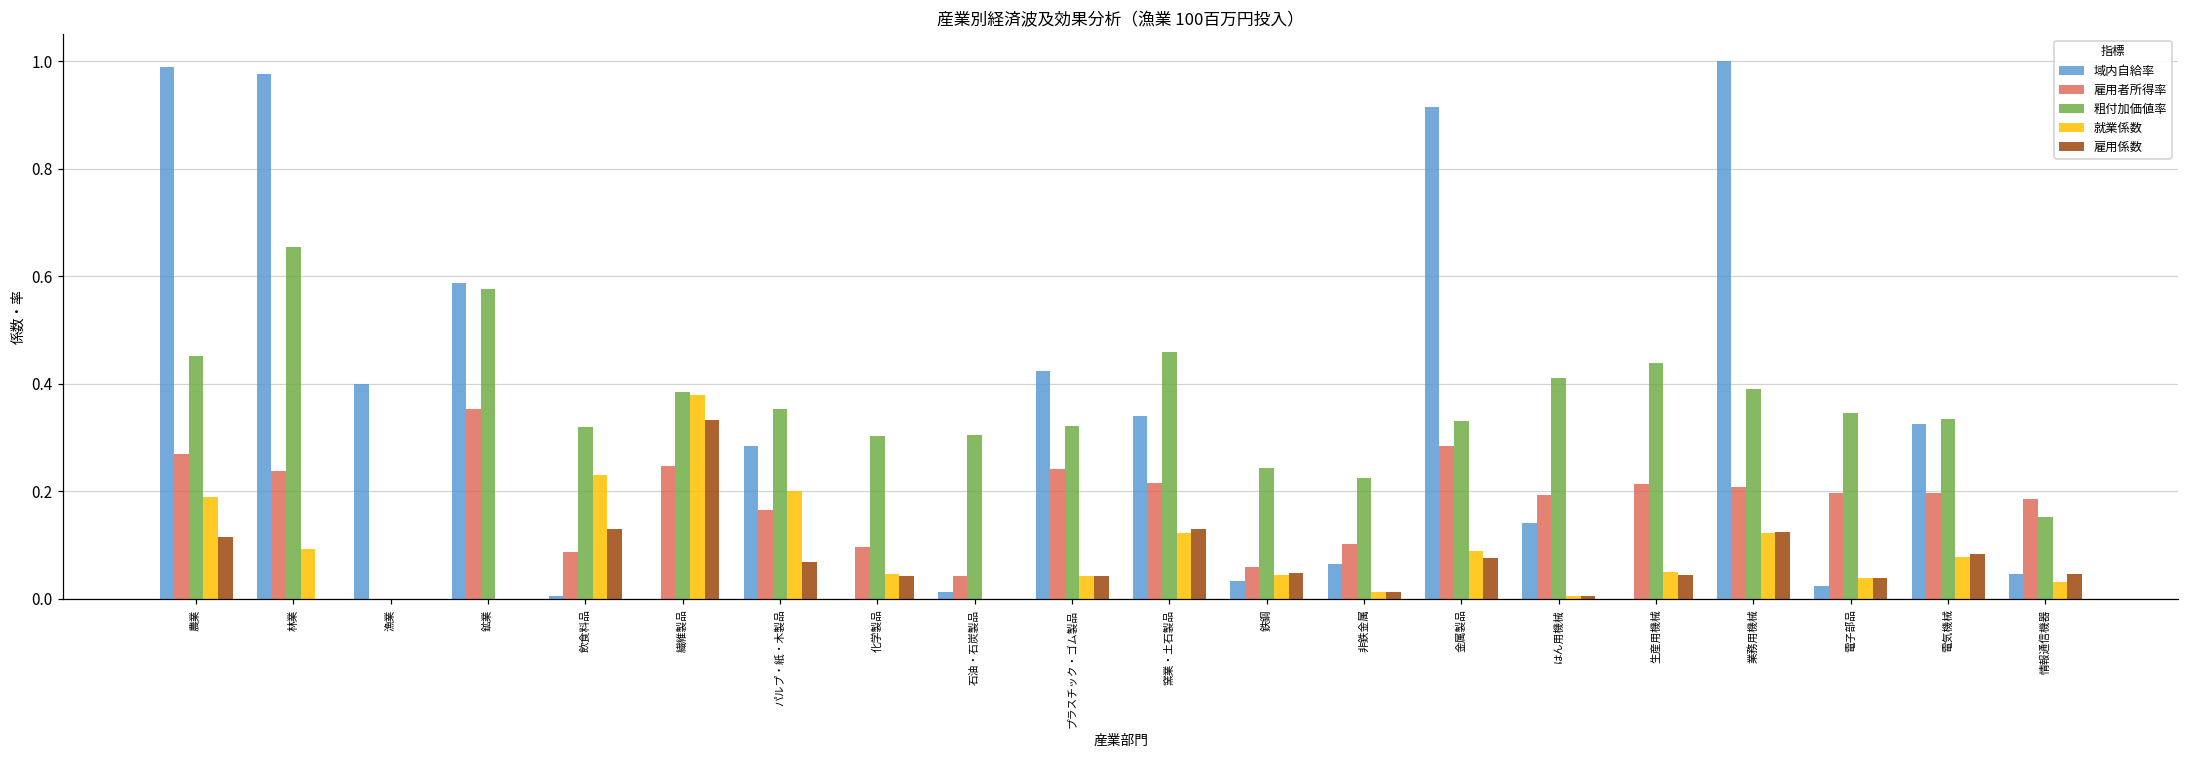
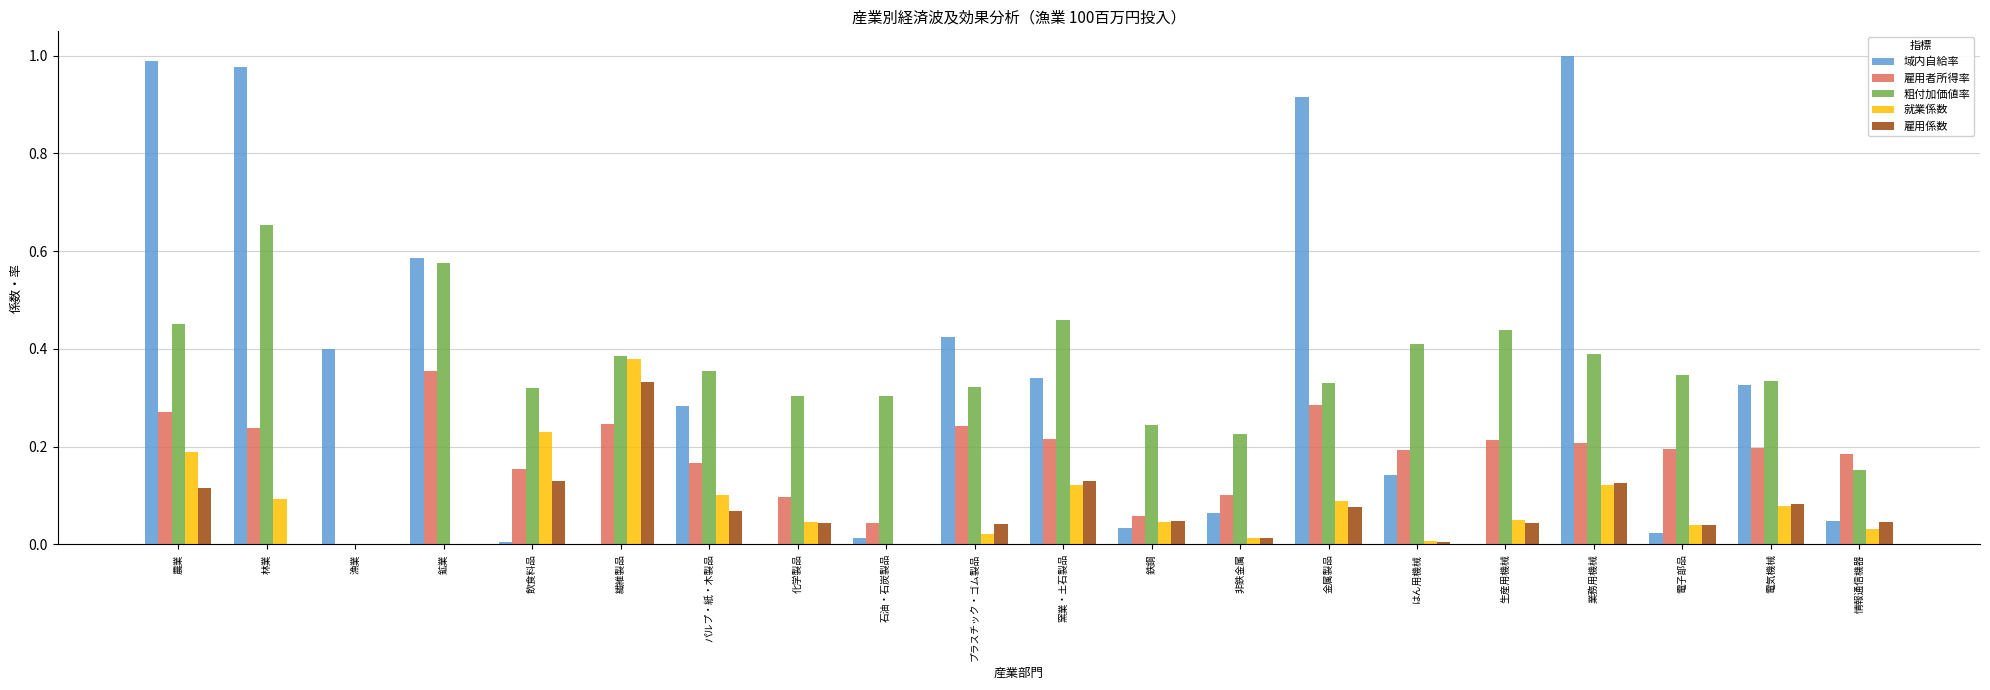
雇用者所得率, 飲食料品: 0.09 -> 0.16
就業係数, パルプ・紙・木製品: 0.2 -> 0.1
就業係数, プラスチック・ゴム製品: 0.04 -> 0.02
